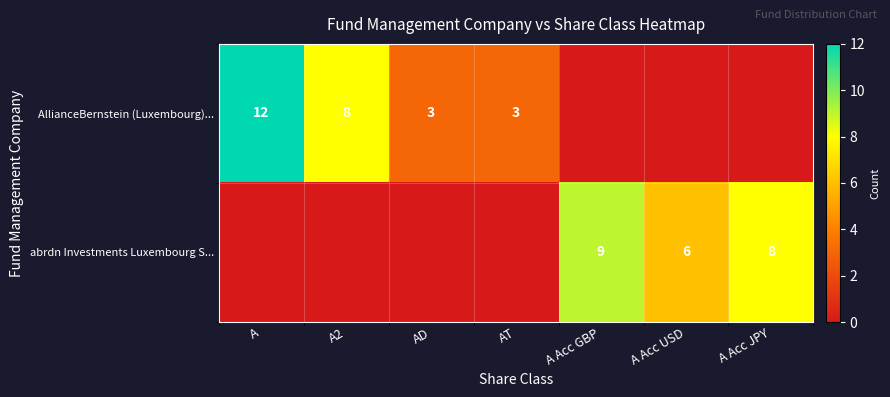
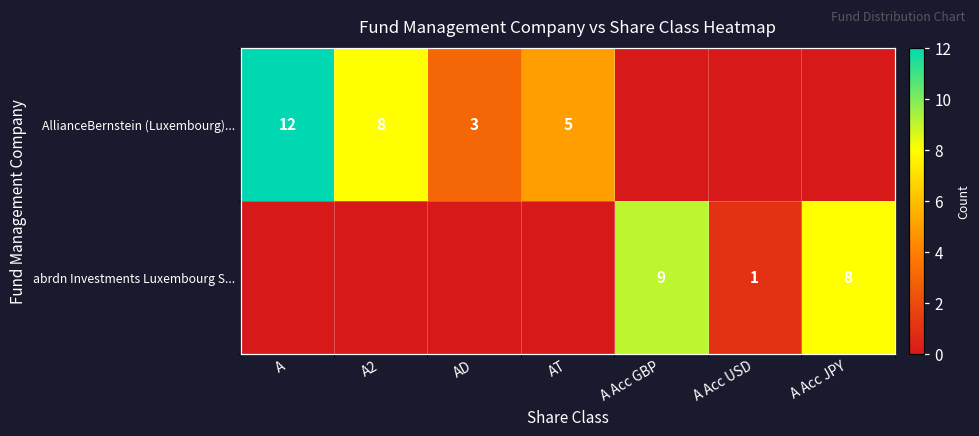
AllianceBernstein (Luxembourg)..., AT: 3 -> 5
abrdn Investments Luxembourg S..., A Acc USD: 6 -> 1
